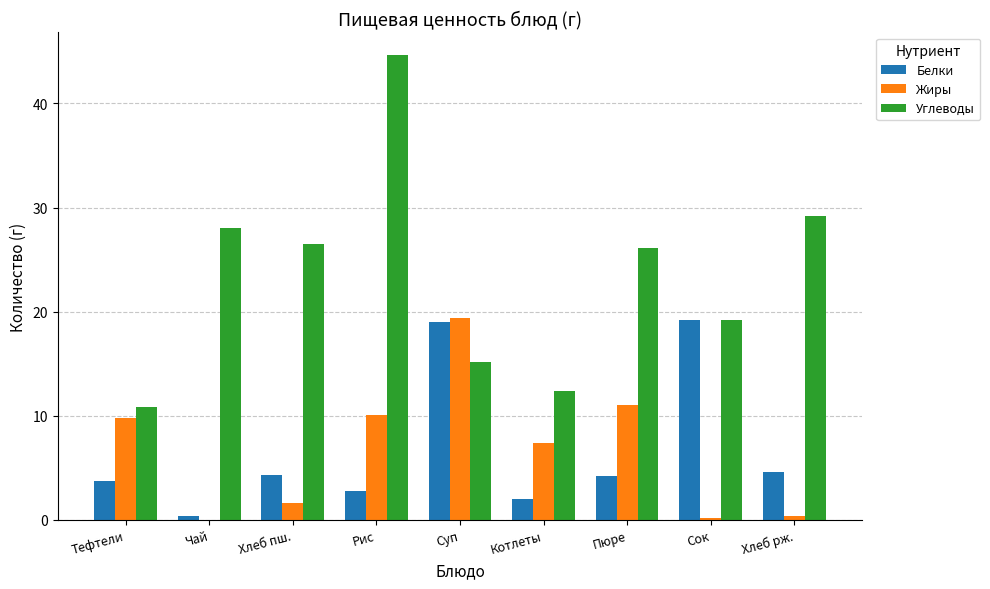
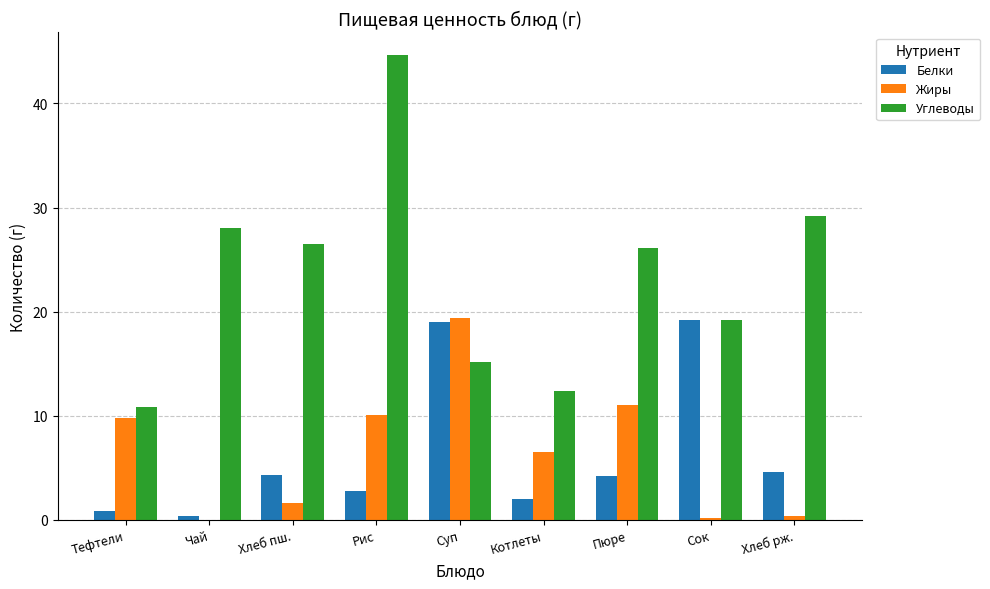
Белки, Тефтели: 3.7 -> 0.9
Жиры, Котлеты: 7.4 -> 6.5
